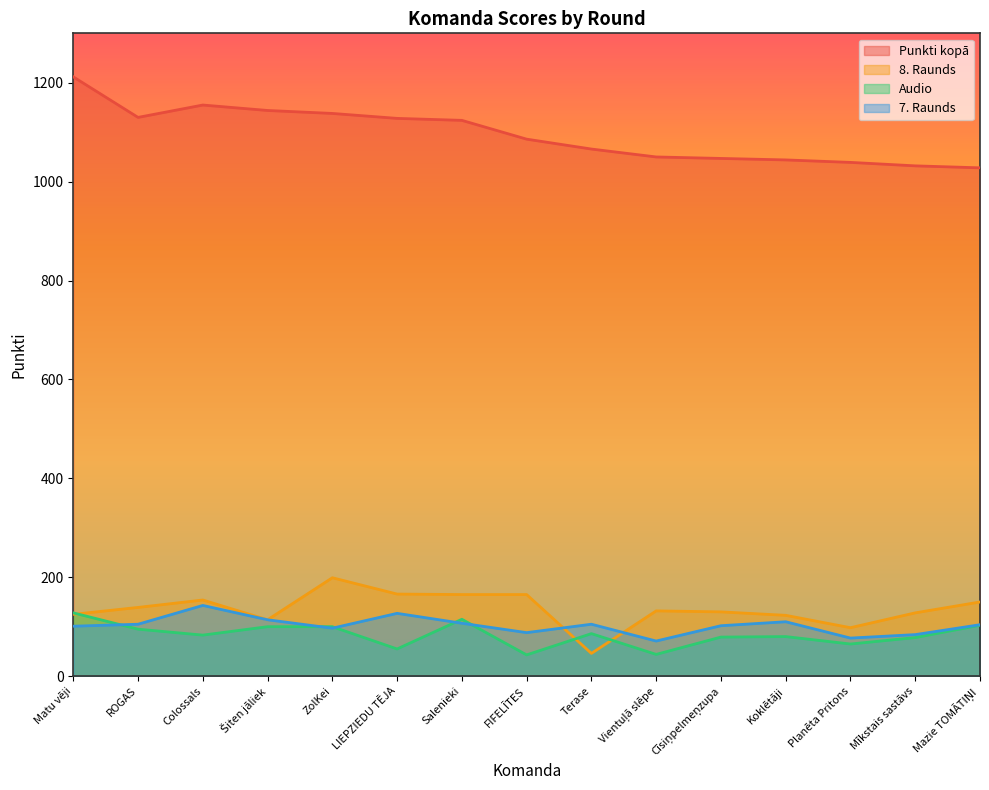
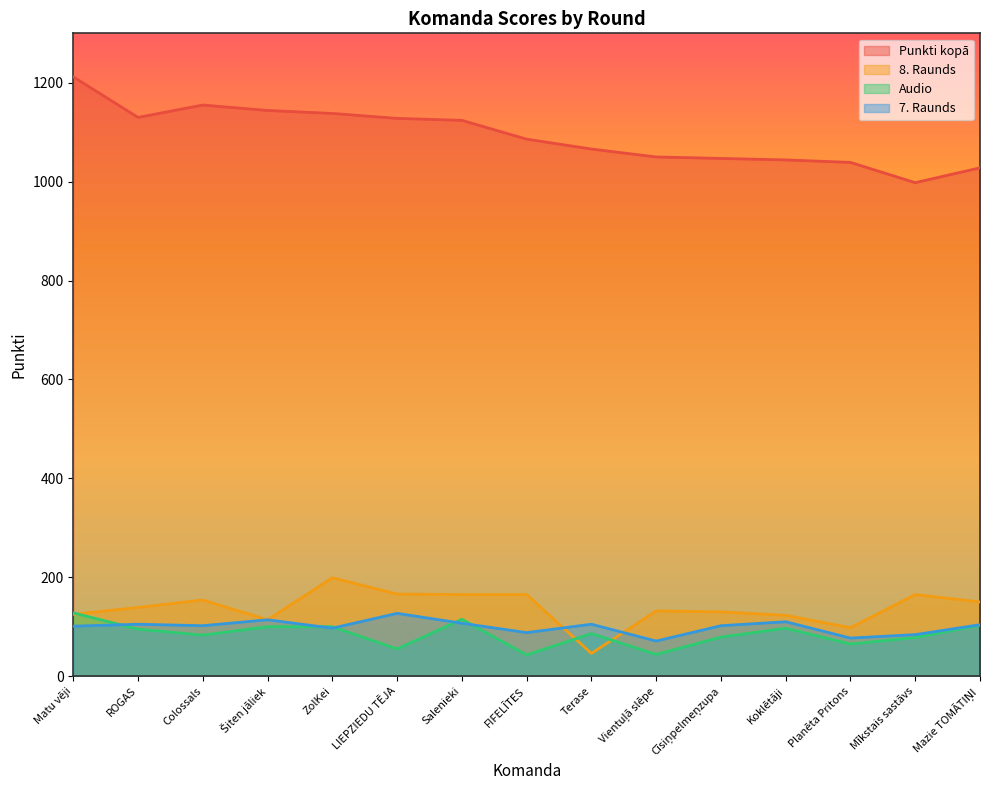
7. Raunds, Colossals: 140 -> 100
Audio, Koklētāji: 80 -> 100
Punkti kopā, Mīkstais sastāvs: 1030 -> 1000
8. Raunds, Mīkstais sastāvs: 130 -> 170
